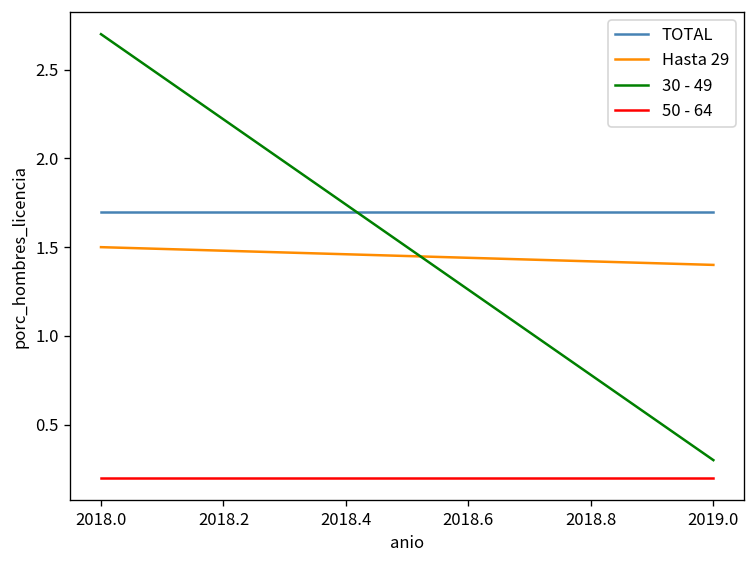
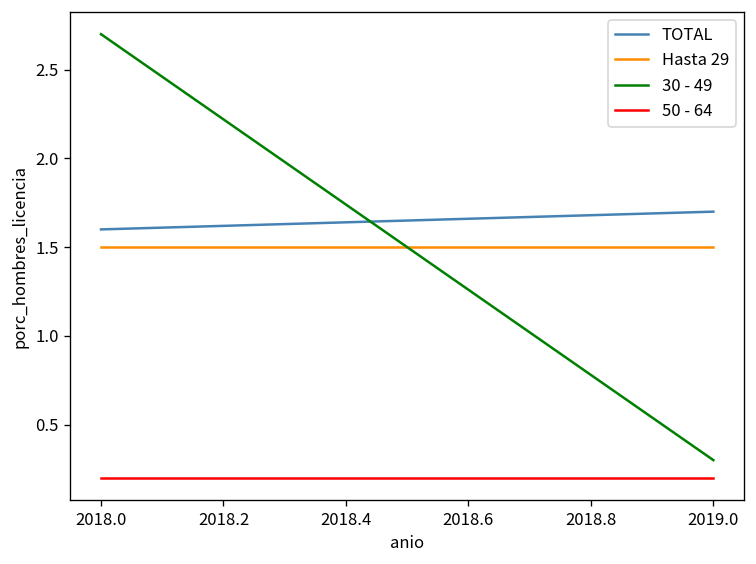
TOTAL, 2018.0: 1.7 -> 1.6
Hasta 29, 2019.0: 1.4 -> 1.5
